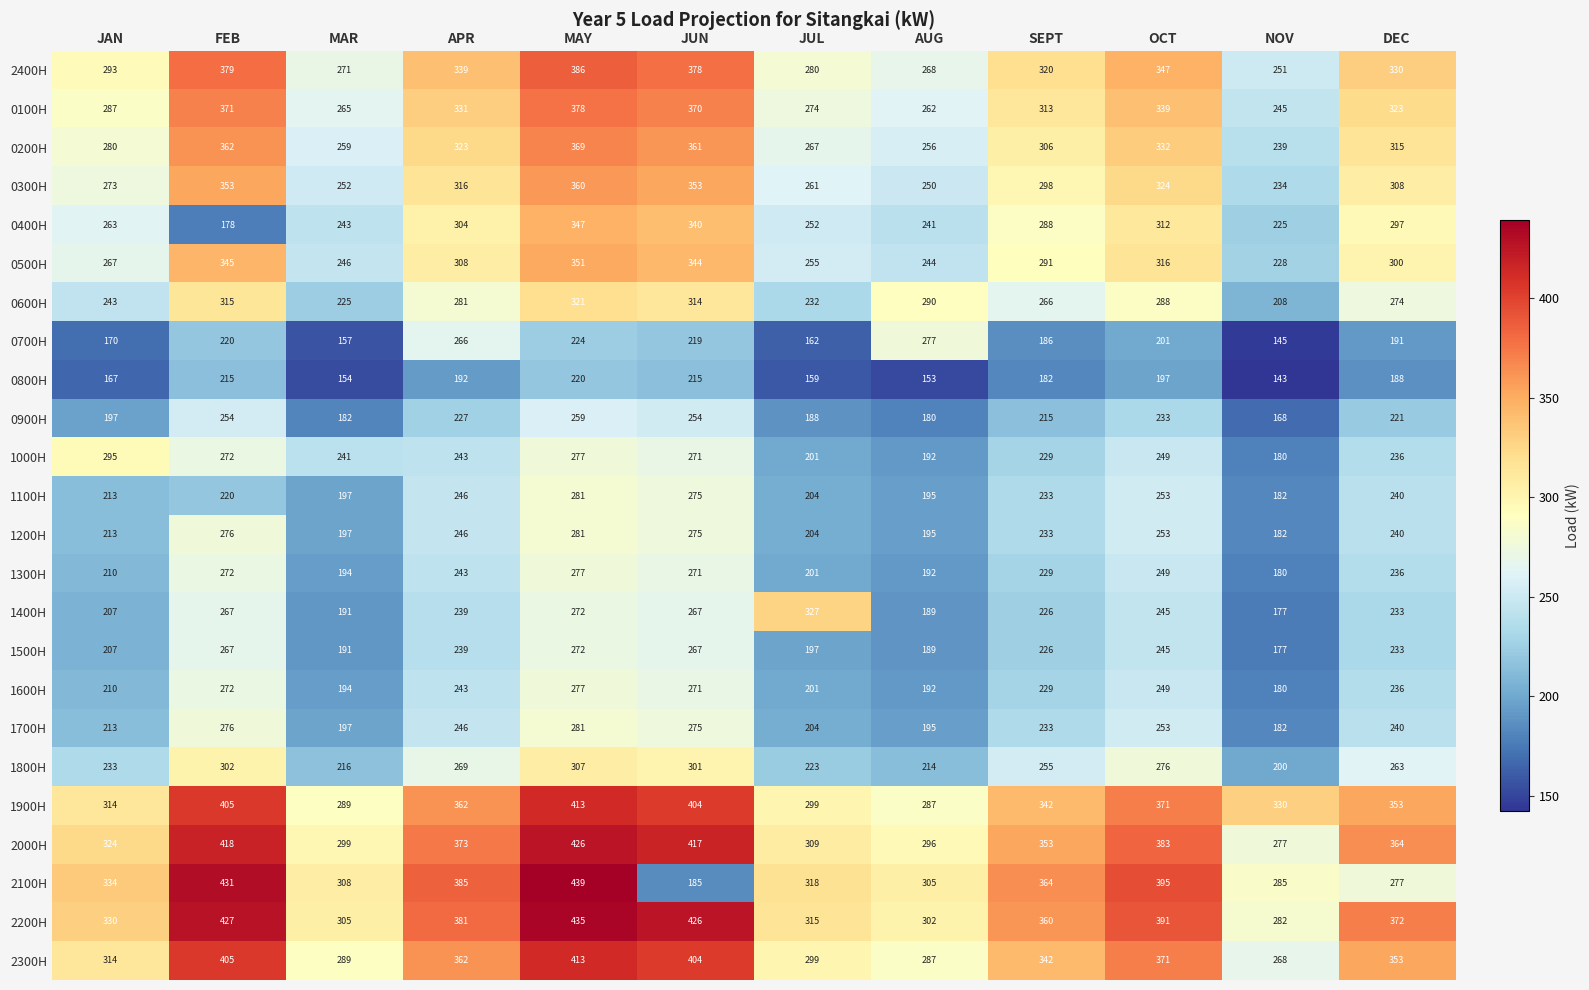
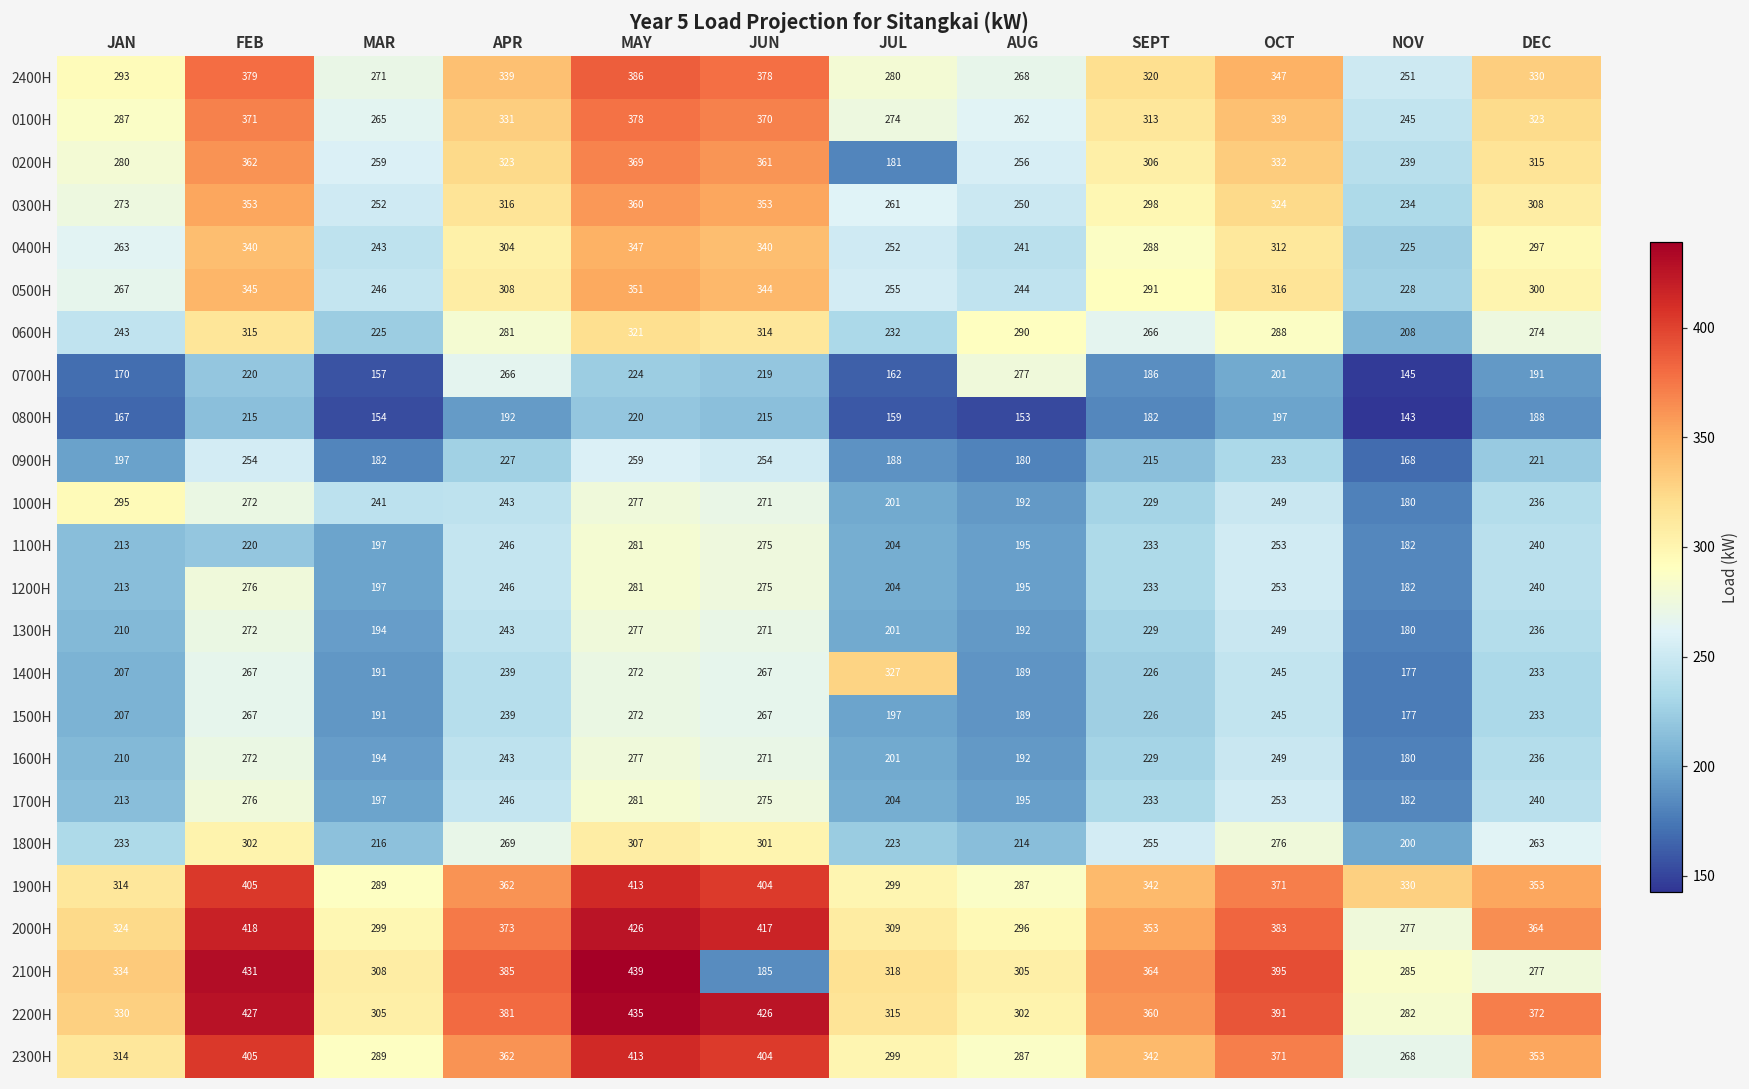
0200H, JUL: 267 -> 181
0400H, FEB: 178 -> 340
